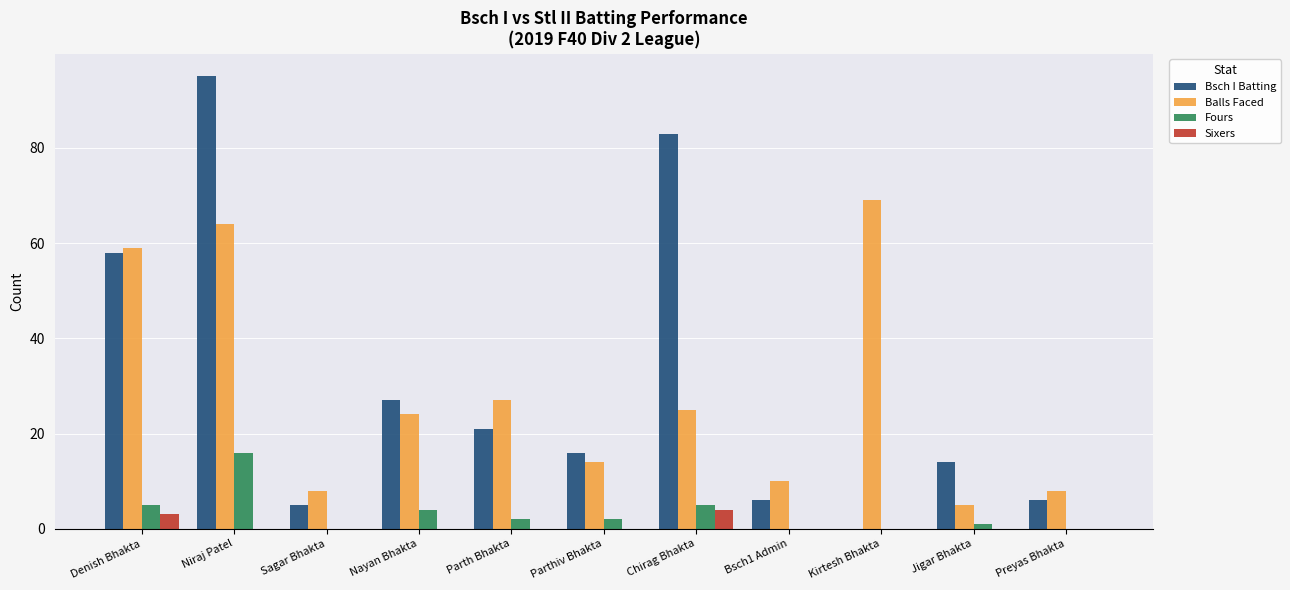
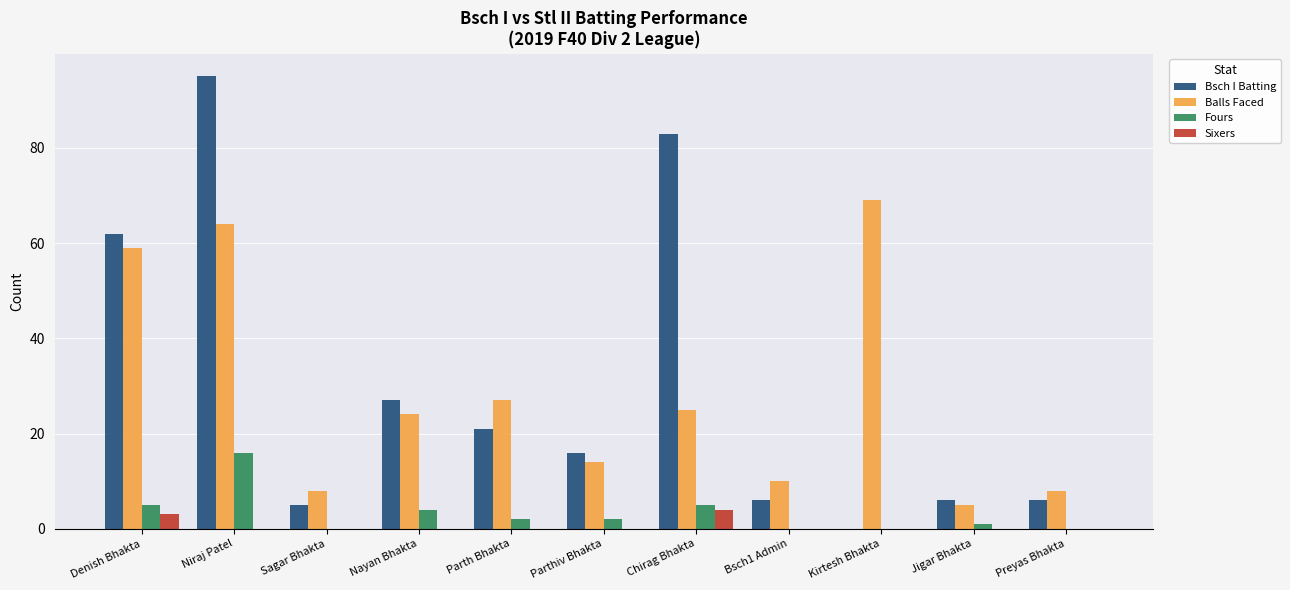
Bsch I Batting, Denish Bhakta: 58 -> 62
Bsch I Batting, Jigar Bhakta: 14 -> 6
